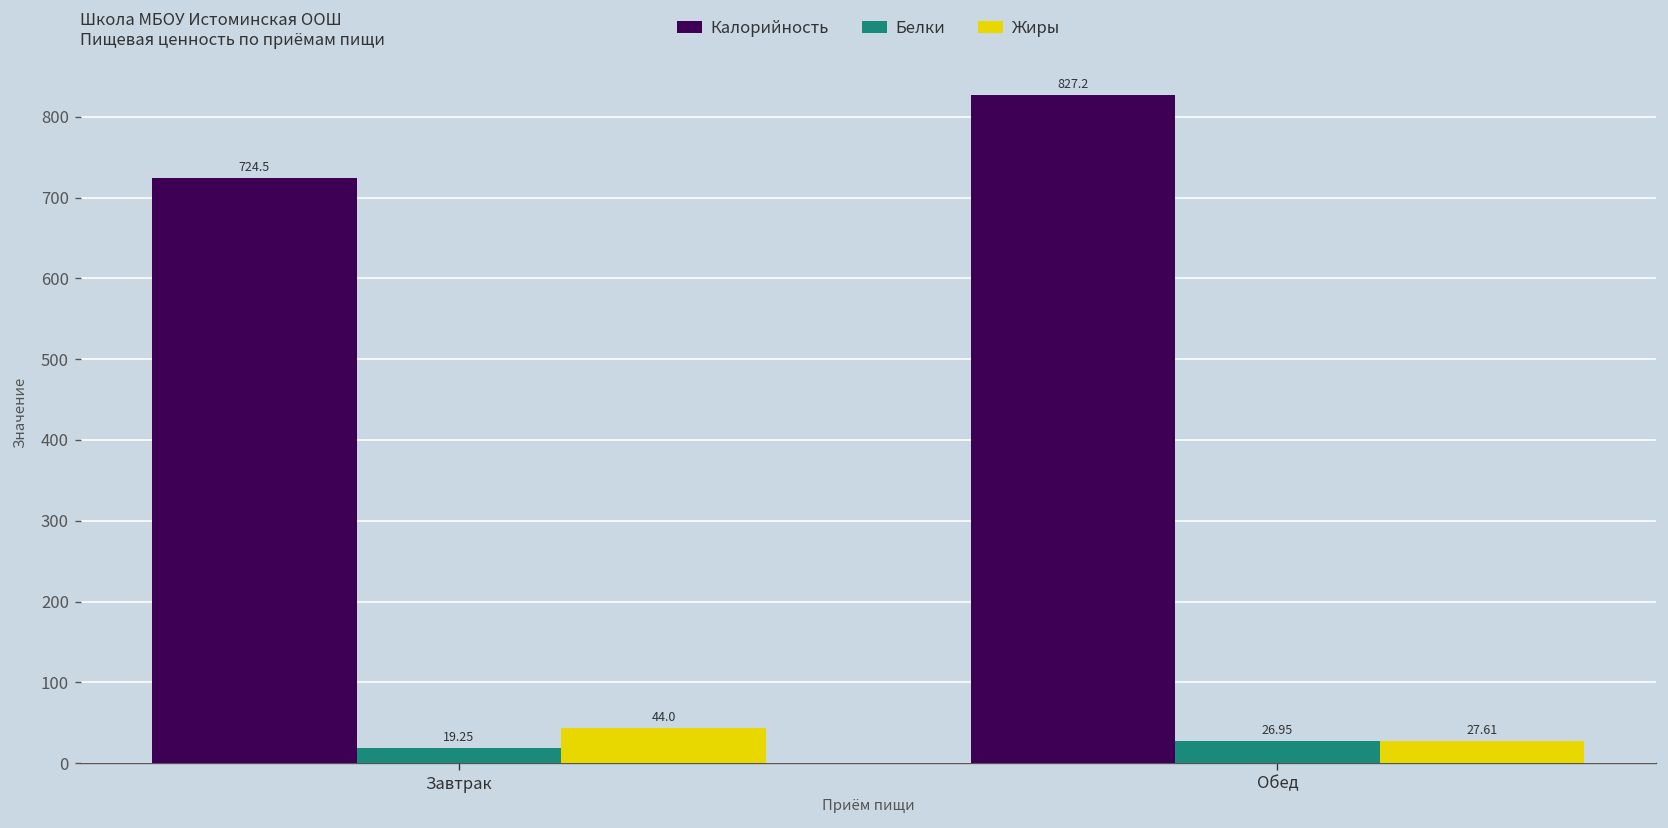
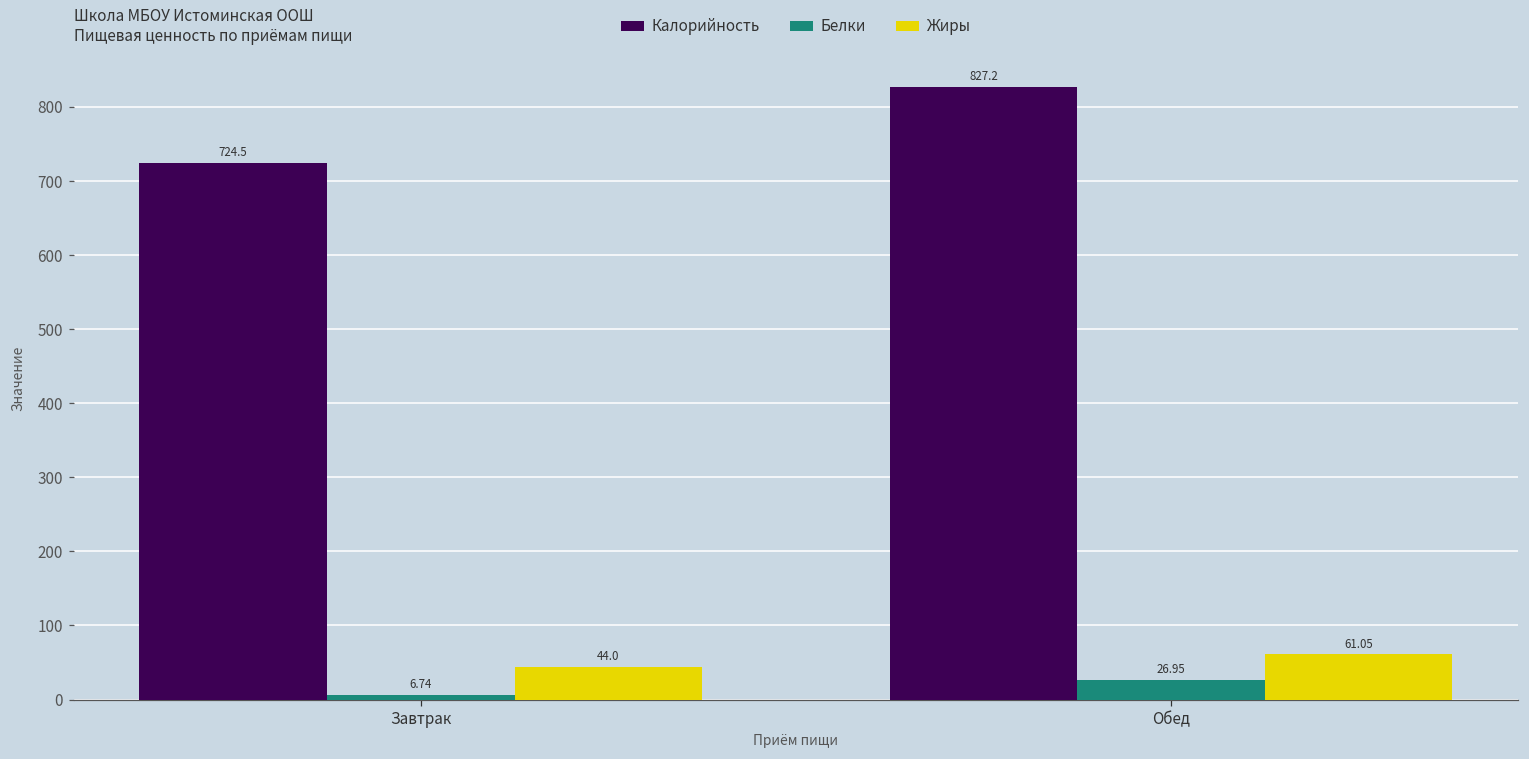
Белки, Завтрак: 19.25 -> 6.74
Жиры, Обед: 27.61 -> 61.05
